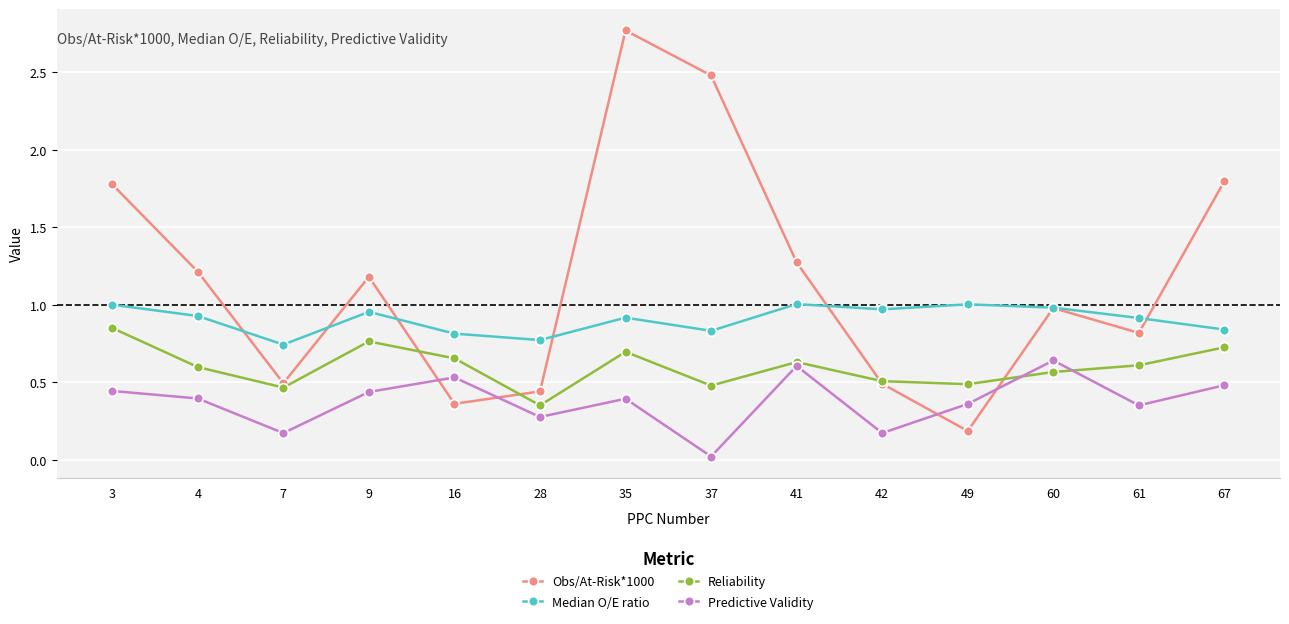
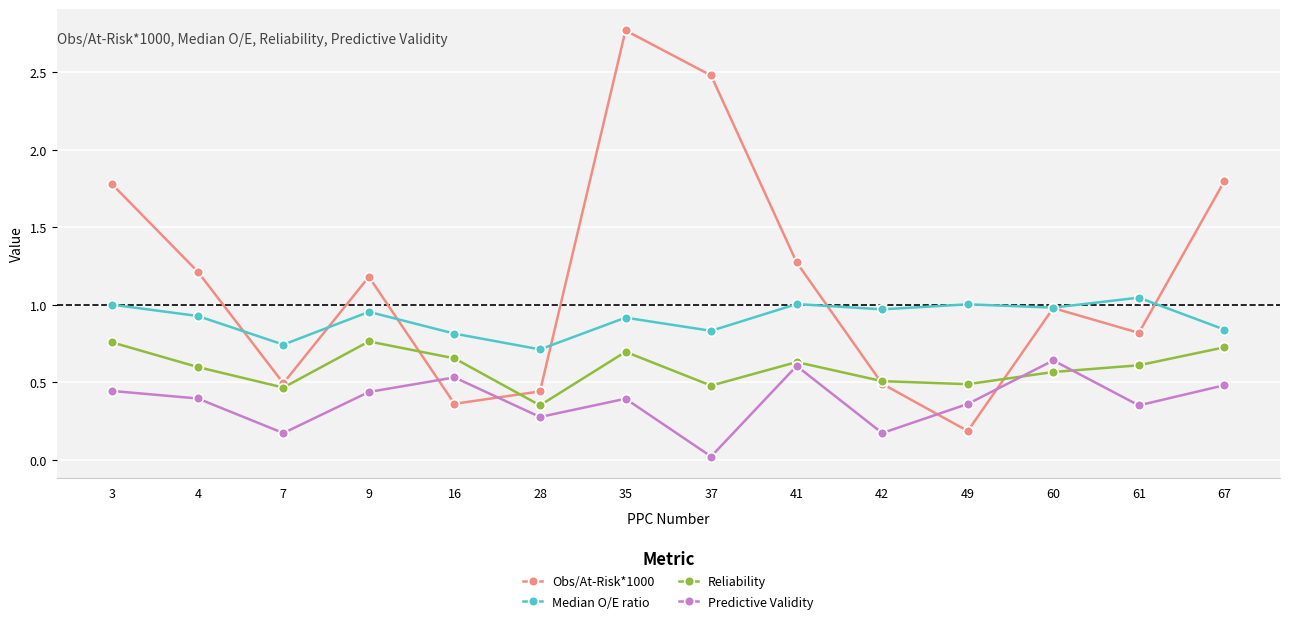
Reliability, 3: 0.85 -> 0.76
Median O/E ratio, 28: 0.77 -> 0.71
Median O/E ratio, 61: 0.91 -> 1.05
